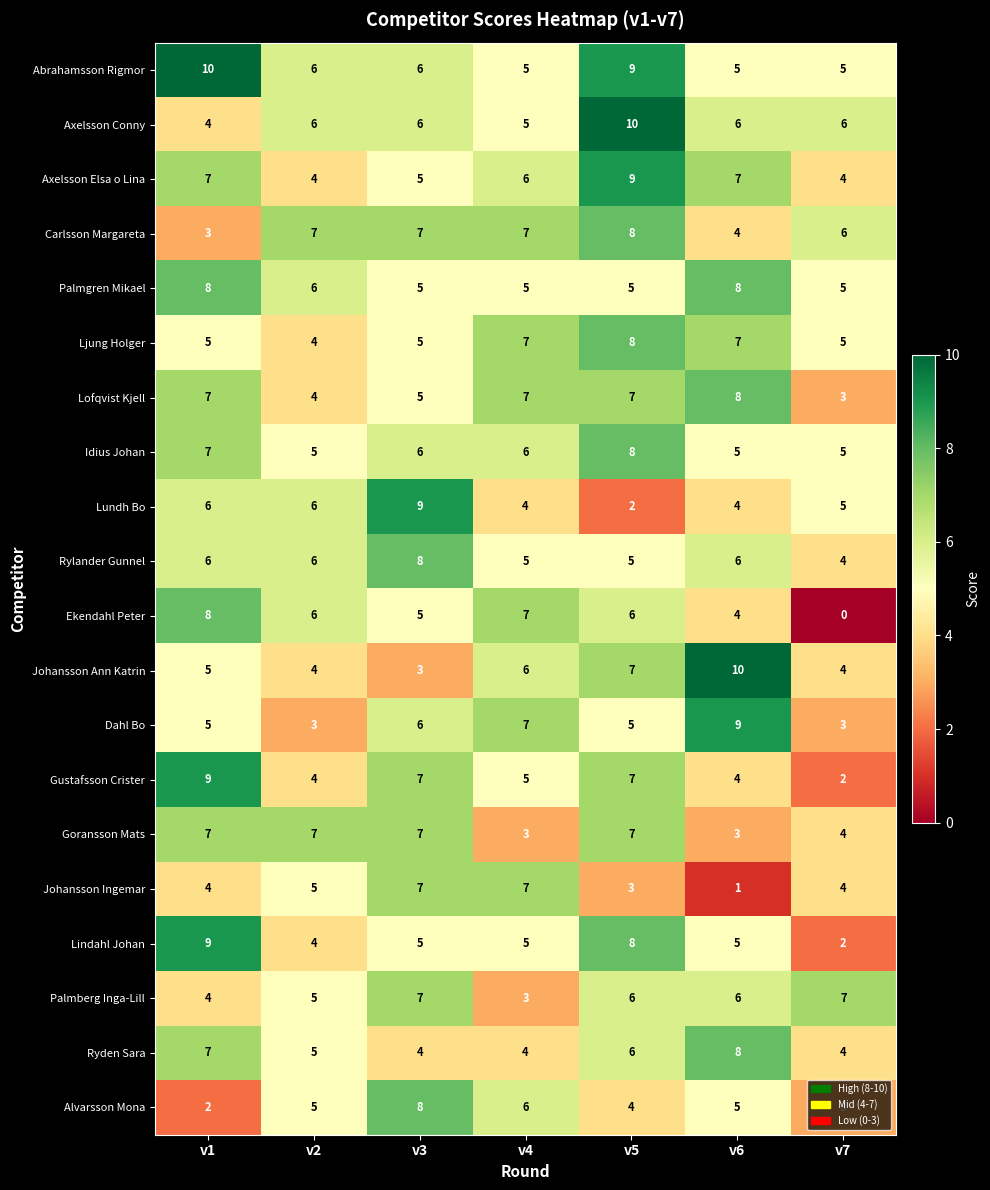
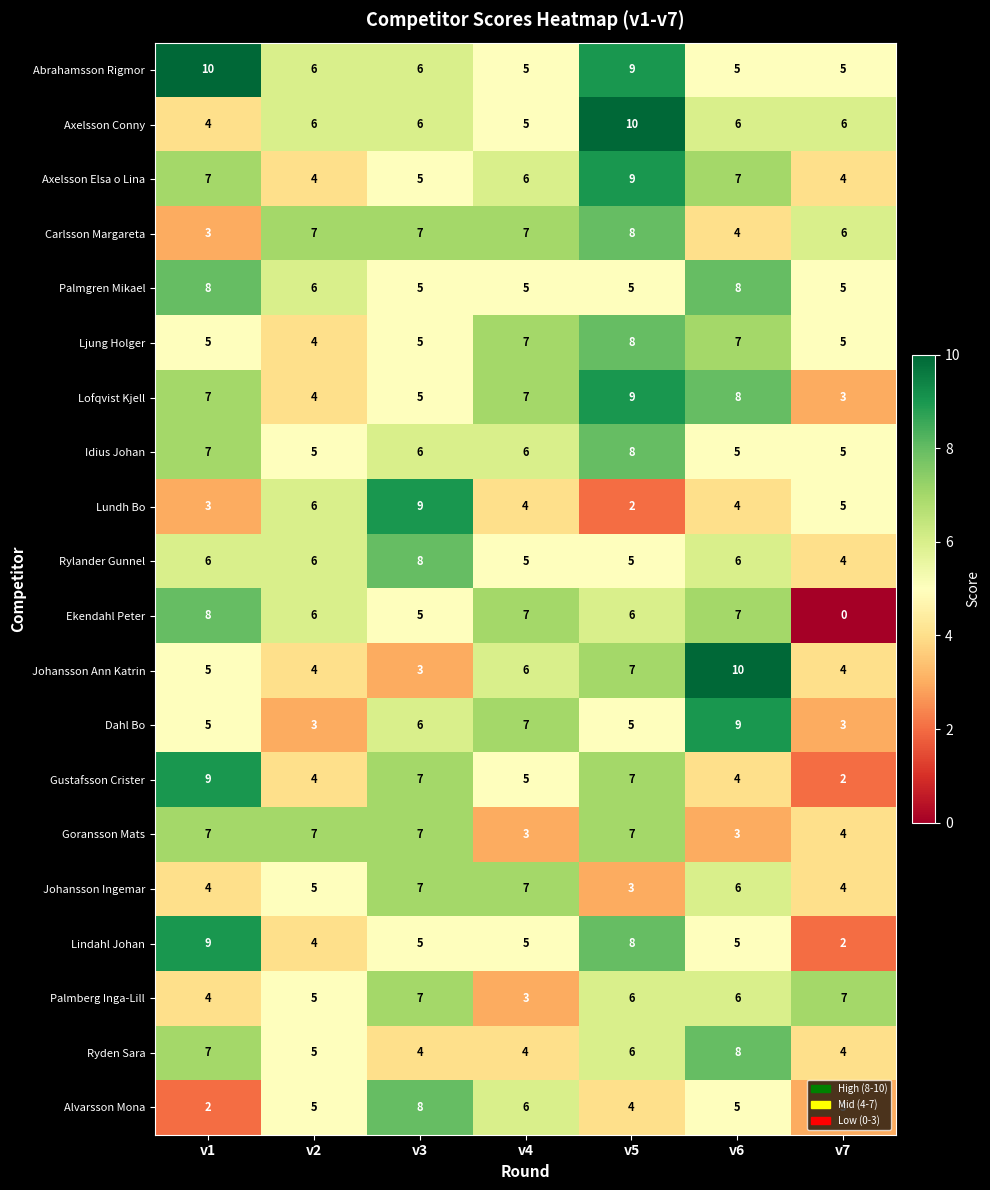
Lofqvist Kjell, v5: 7 -> 9
Lundh Bo, v1: 6 -> 3
Ekendahl Peter, v6: 4 -> 7
Johansson Ingemar, v6: 1 -> 6
